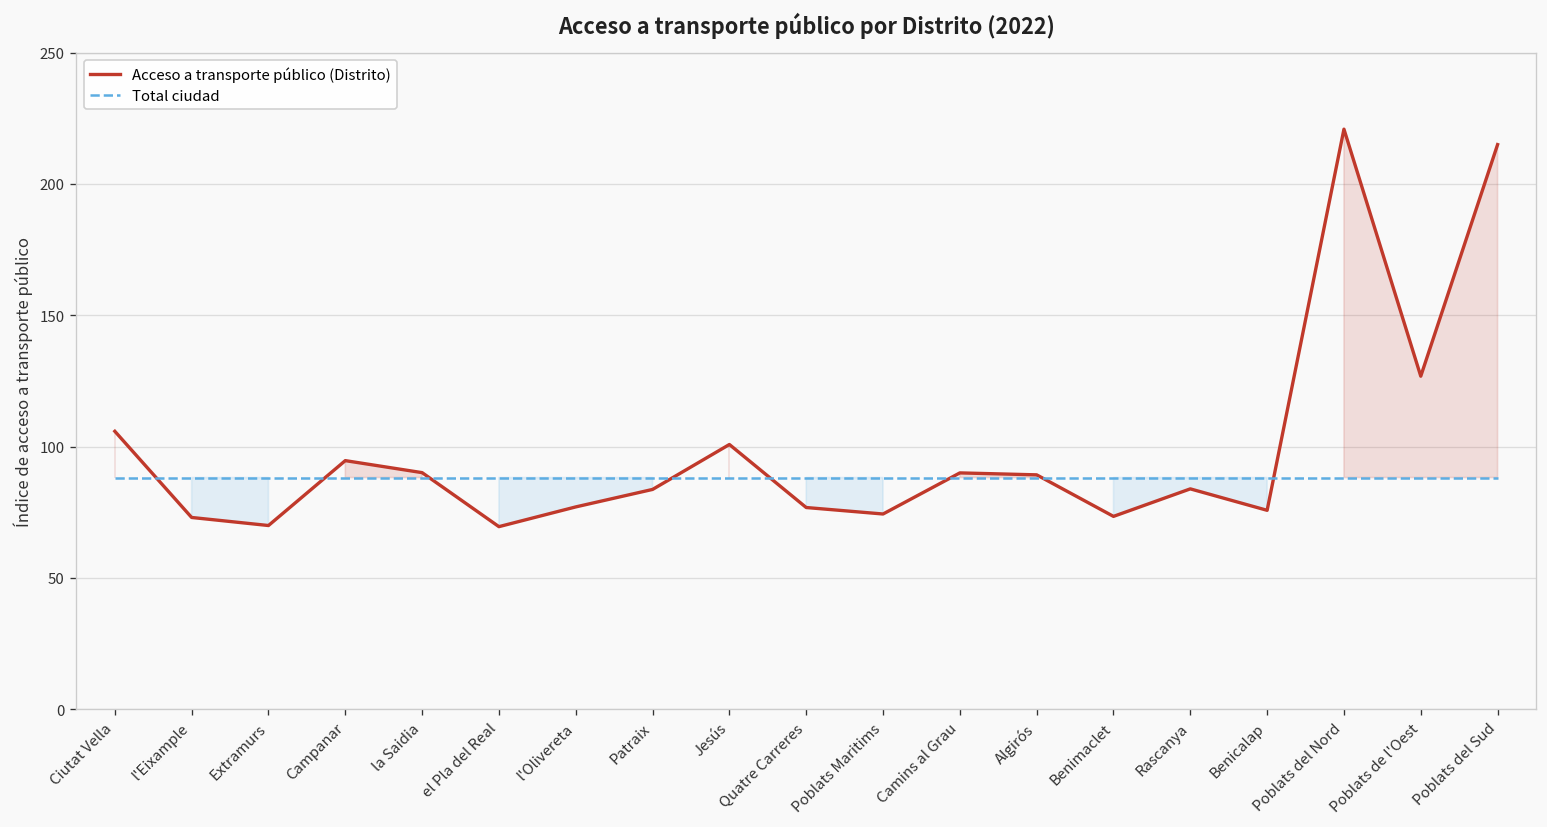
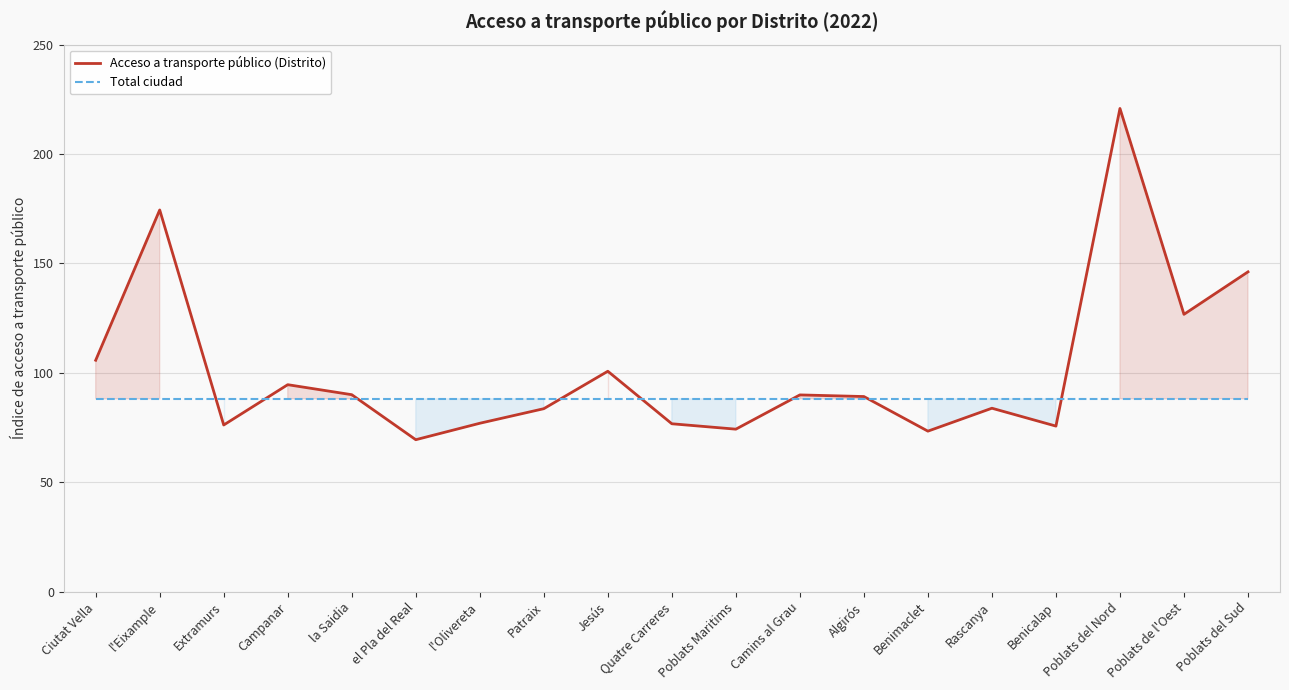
Acceso a transporte público (Distrito), l'Eixample: 73 -> 174
Acceso a transporte público (Distrito), Extramurs: 70 -> 76
Acceso a transporte público (Distrito), Poblats del Sud: 215 -> 146
